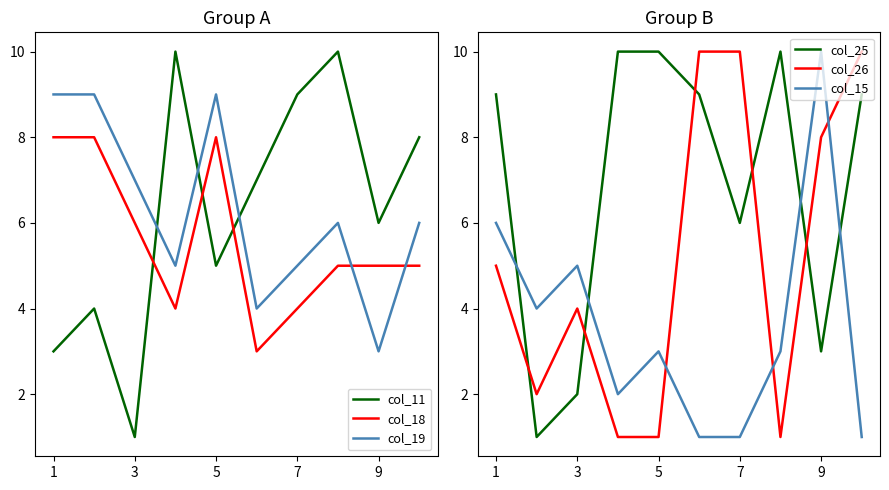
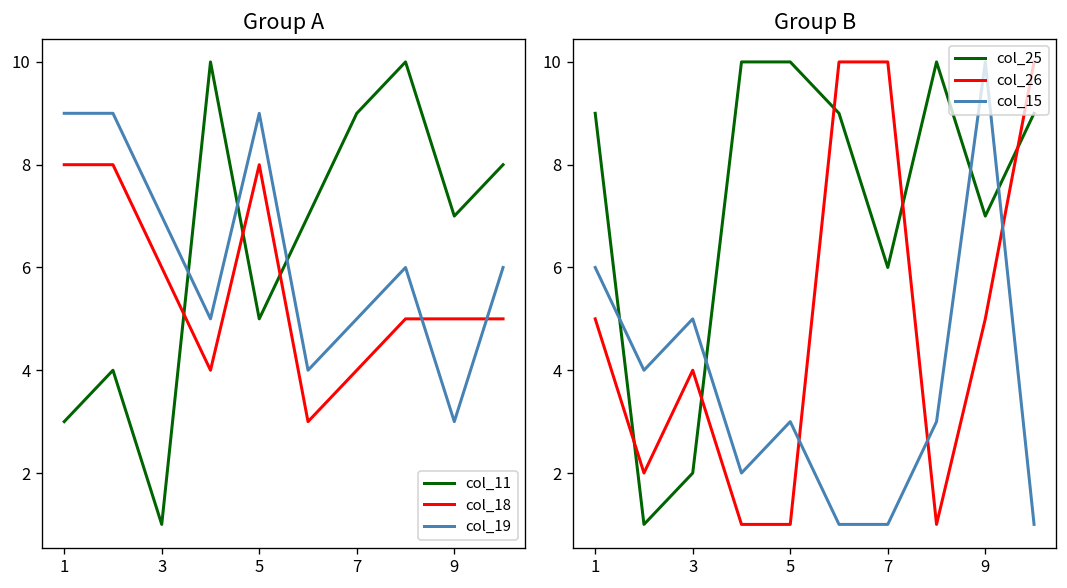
Group A, col_11, 9: 6 -> 7
Group B, col_25, 9: 3 -> 7
Group B, col_26, 9: 8 -> 5
